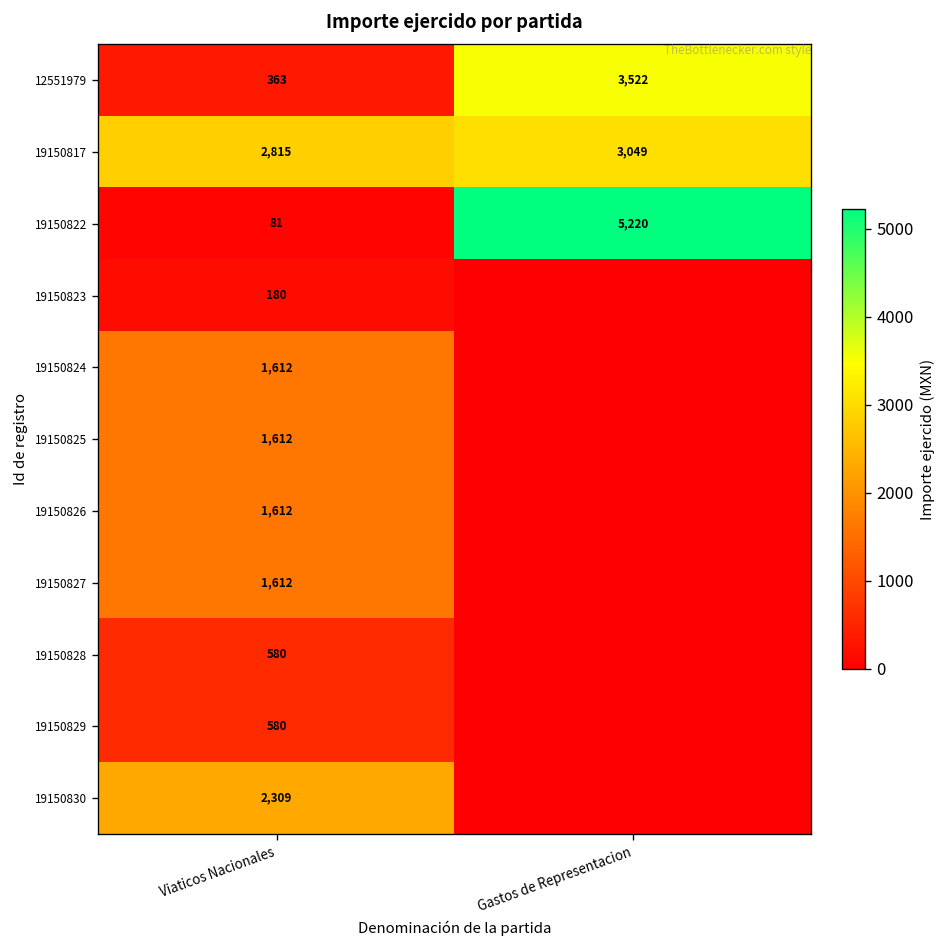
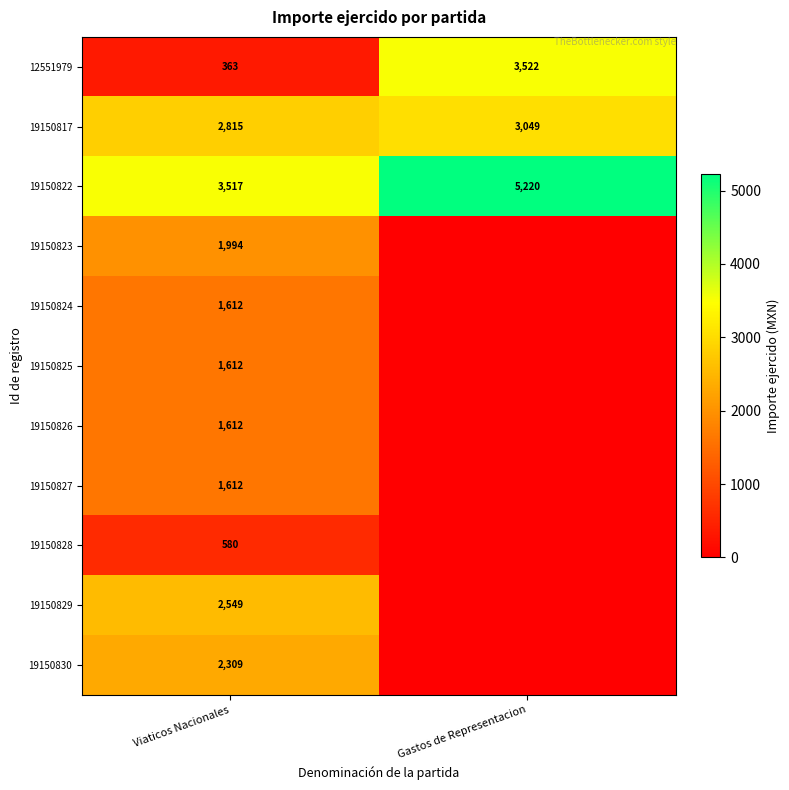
19150822, Viaticos Nacionales: 81 -> 3,517
19150823, Viaticos Nacionales: 180 -> 1,994
19150829, Viaticos Nacionales: 580 -> 2,549
